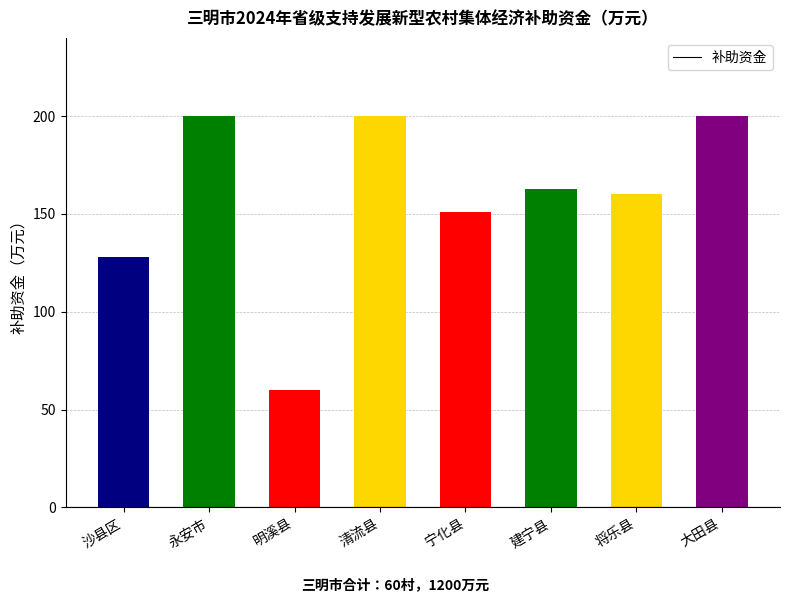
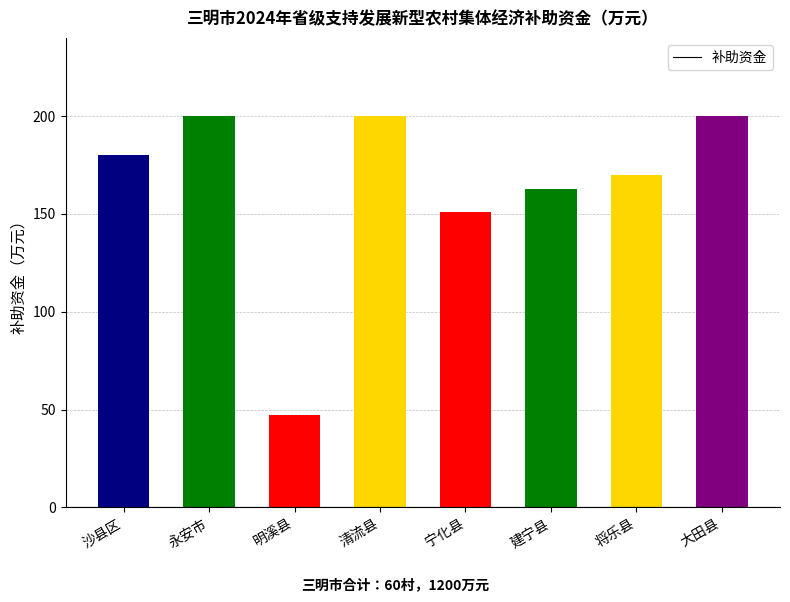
沙县区: 128 -> 180
明溪县: 60 -> 47
将乐县: 160 -> 170
